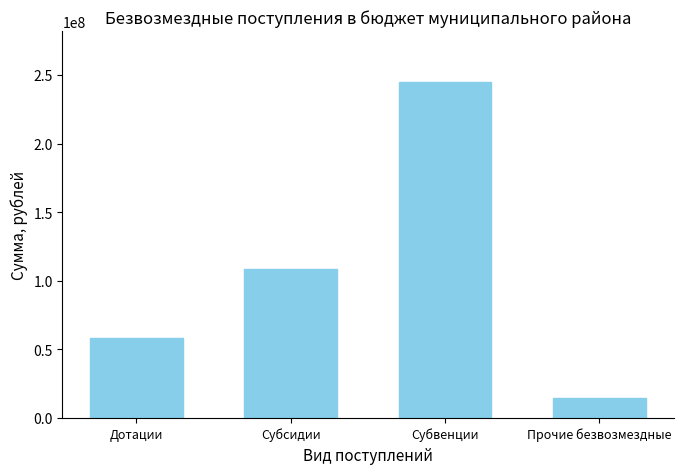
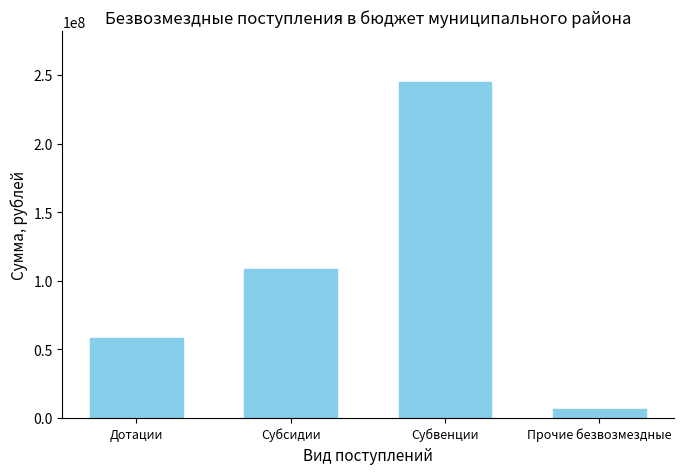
Прочие безвозмездные: 15000000 -> 6000000
